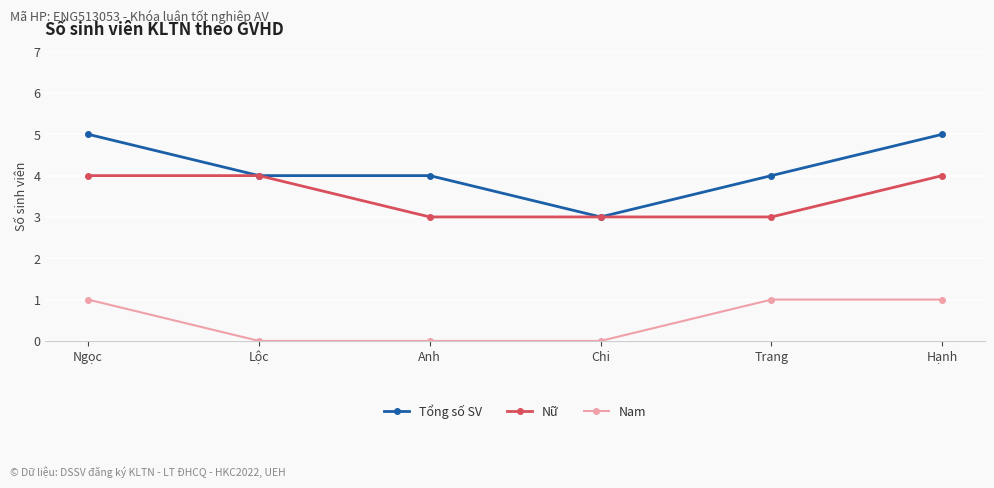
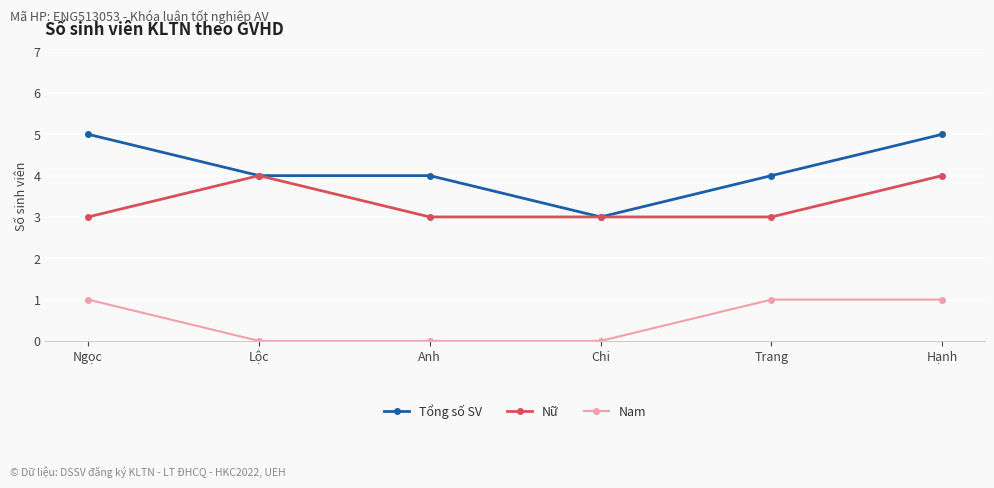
Nữ, Ngọc: 4 -> 3
